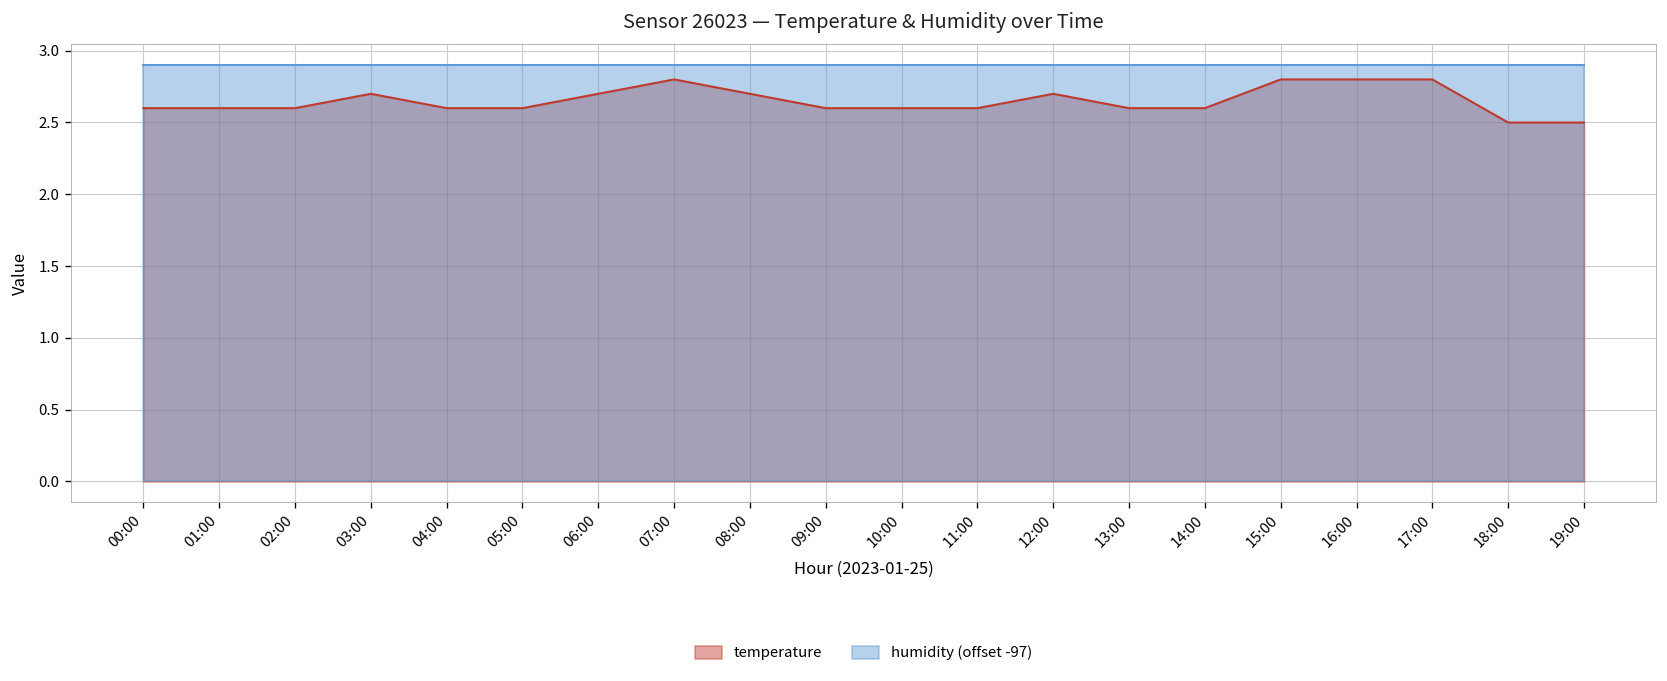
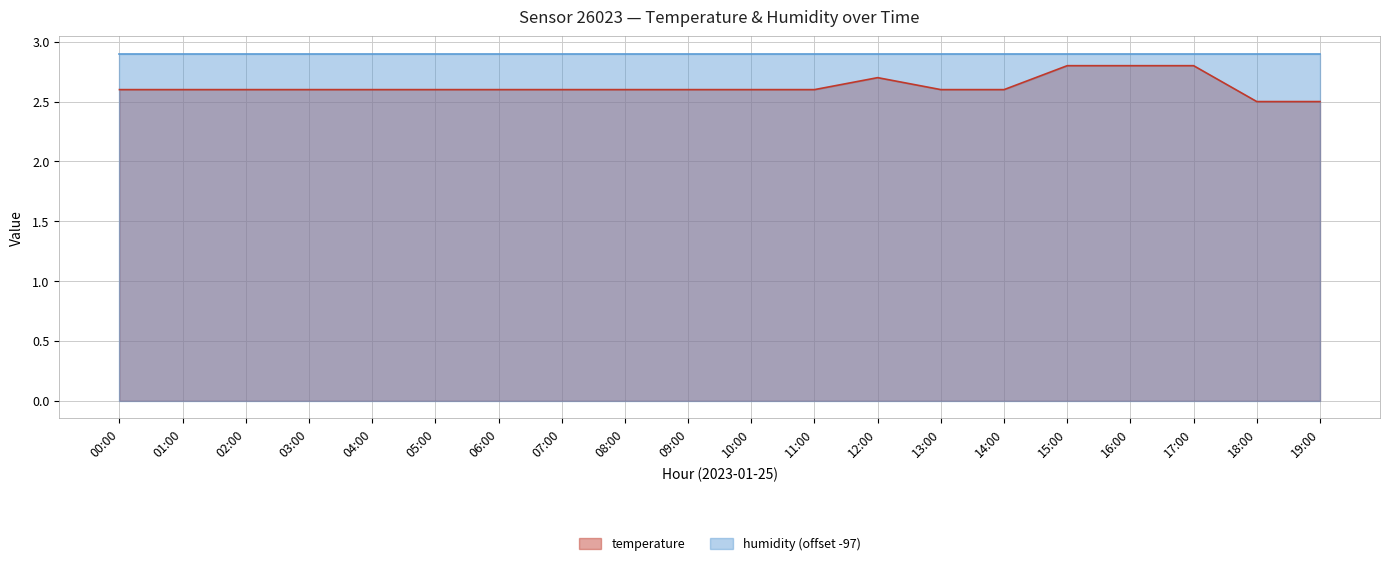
temperature, 03:00: 2.7 -> 2.6
temperature, 06:00: 2.7 -> 2.6
temperature, 07:00: 2.8 -> 2.6
temperature, 08:00: 2.7 -> 2.6
